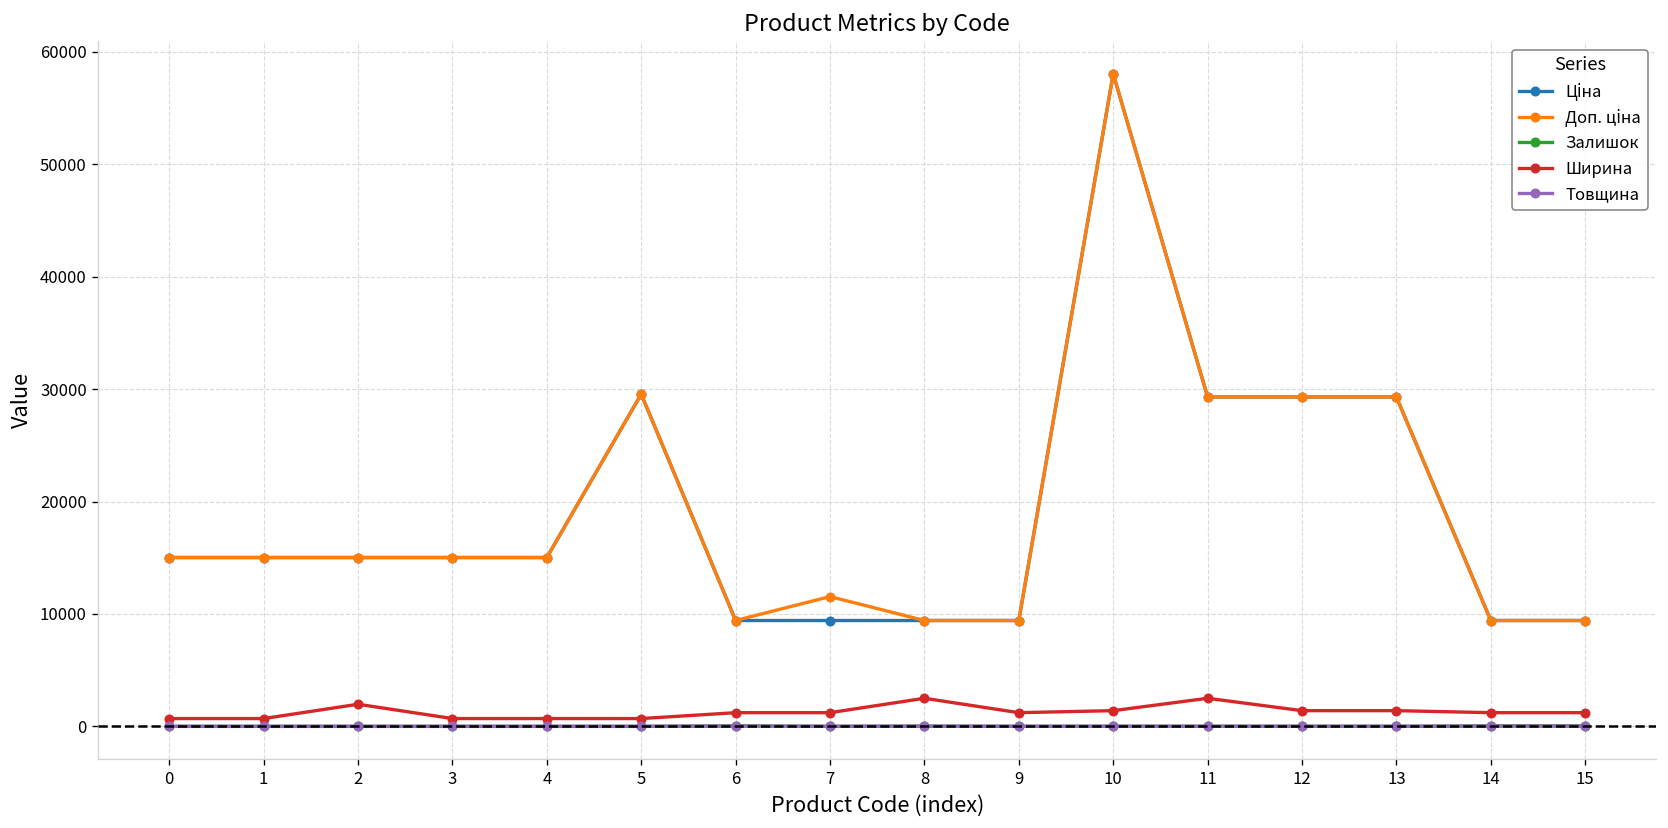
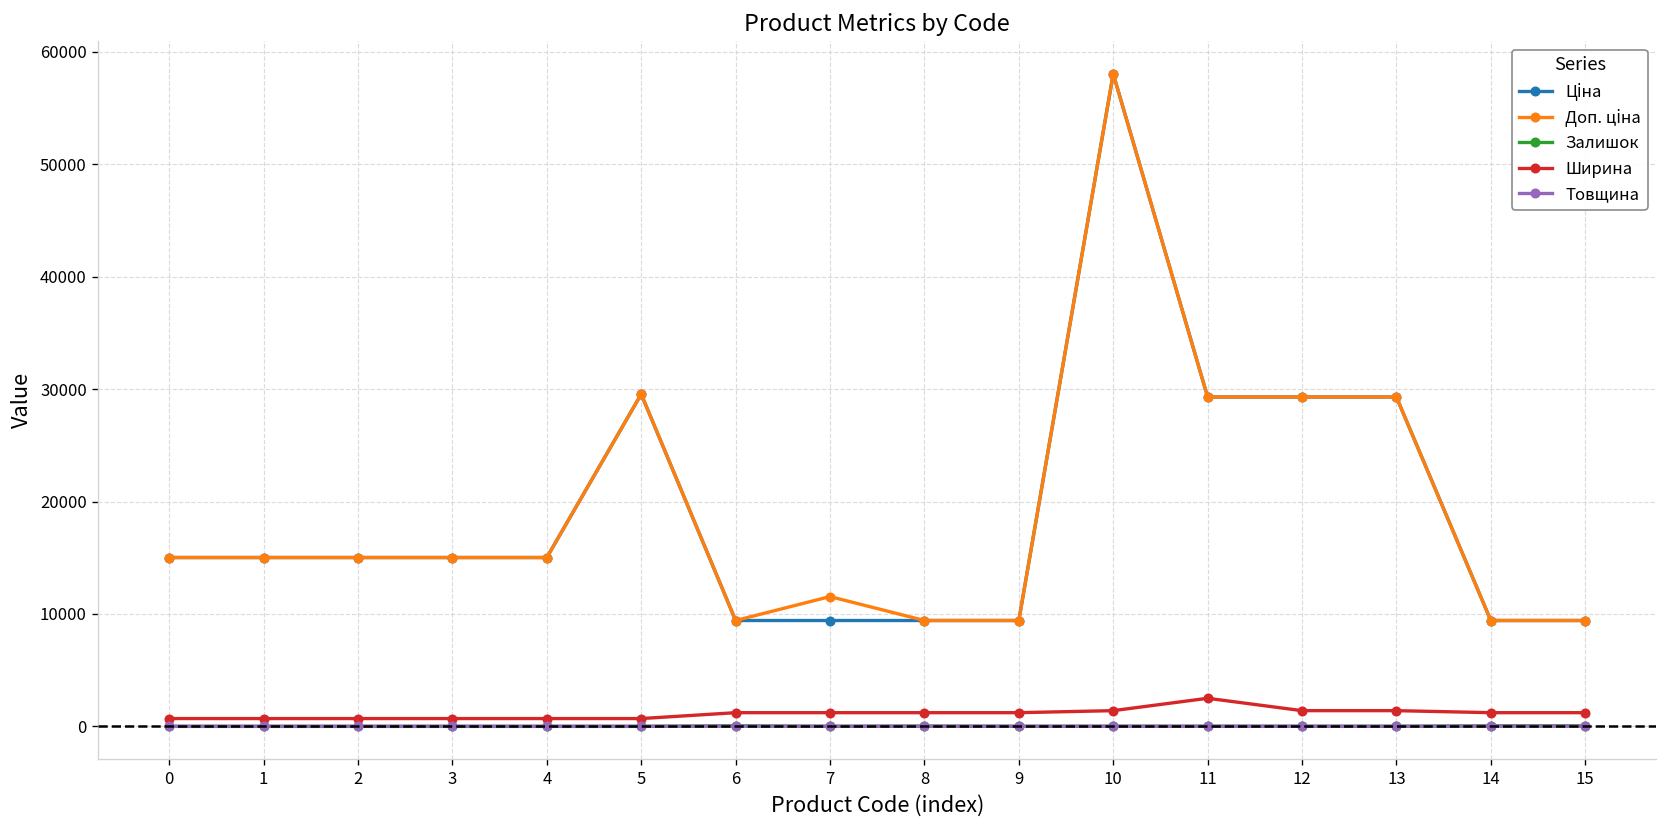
Ширина, 2: 2000 -> 1000
Ширина, 8: 3000 -> 1000
